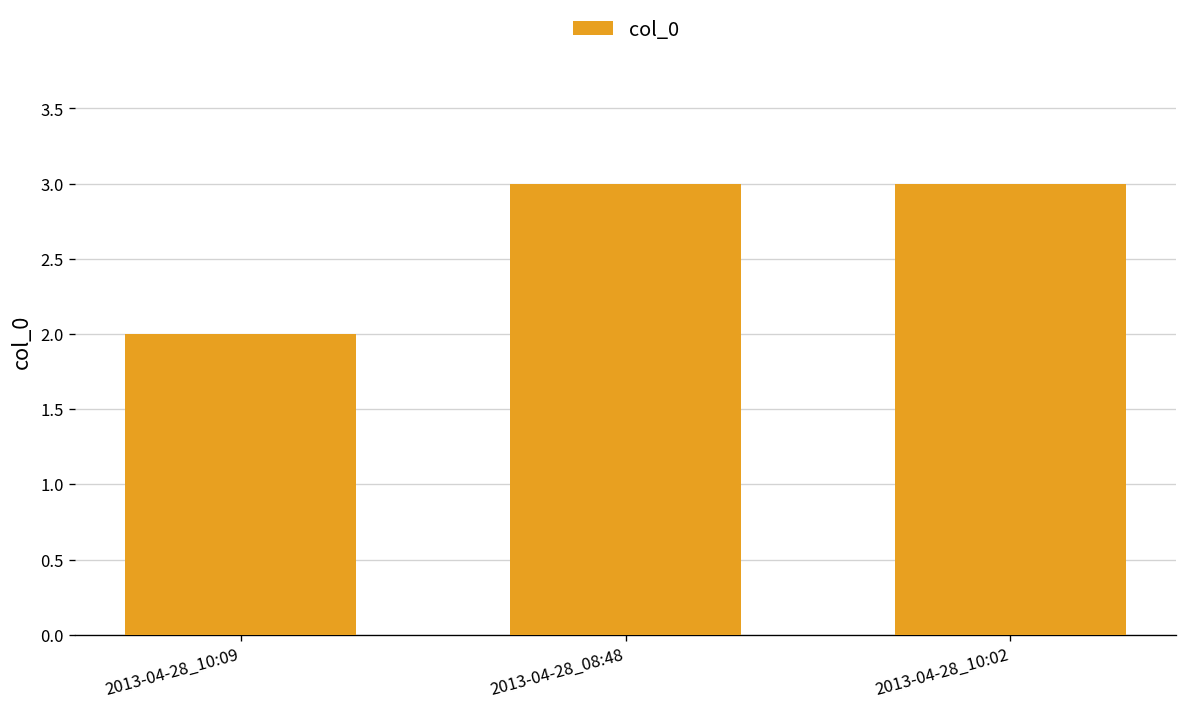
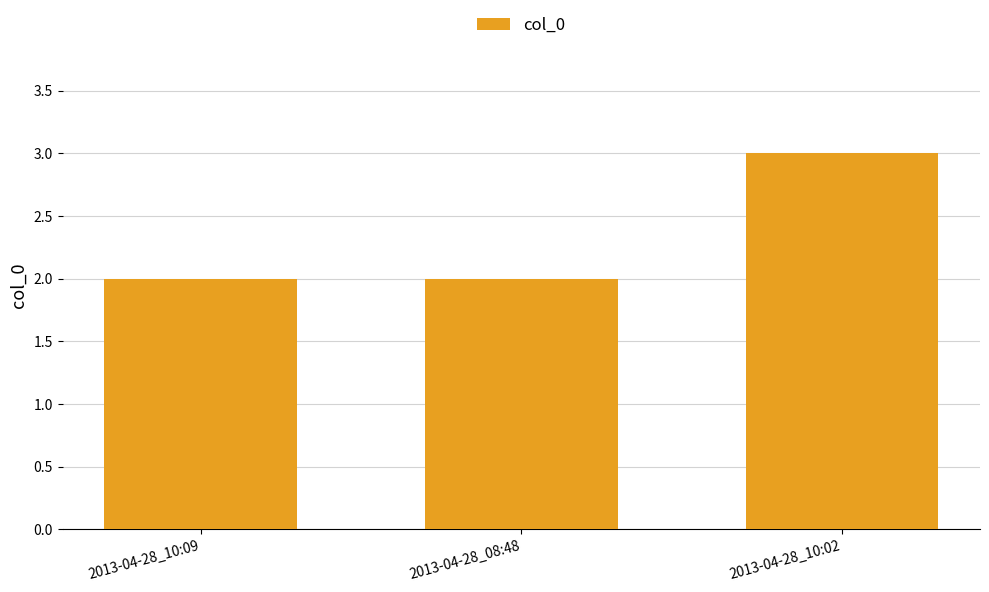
2013-04-28_08:48: 3 -> 2
